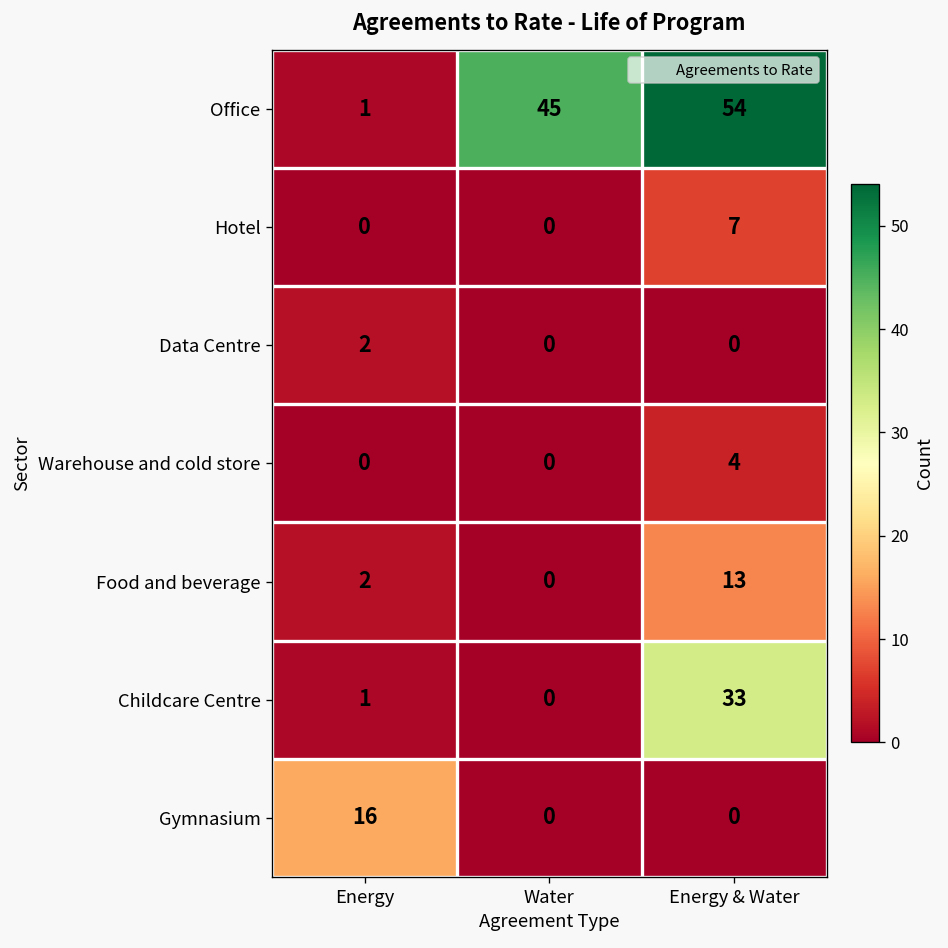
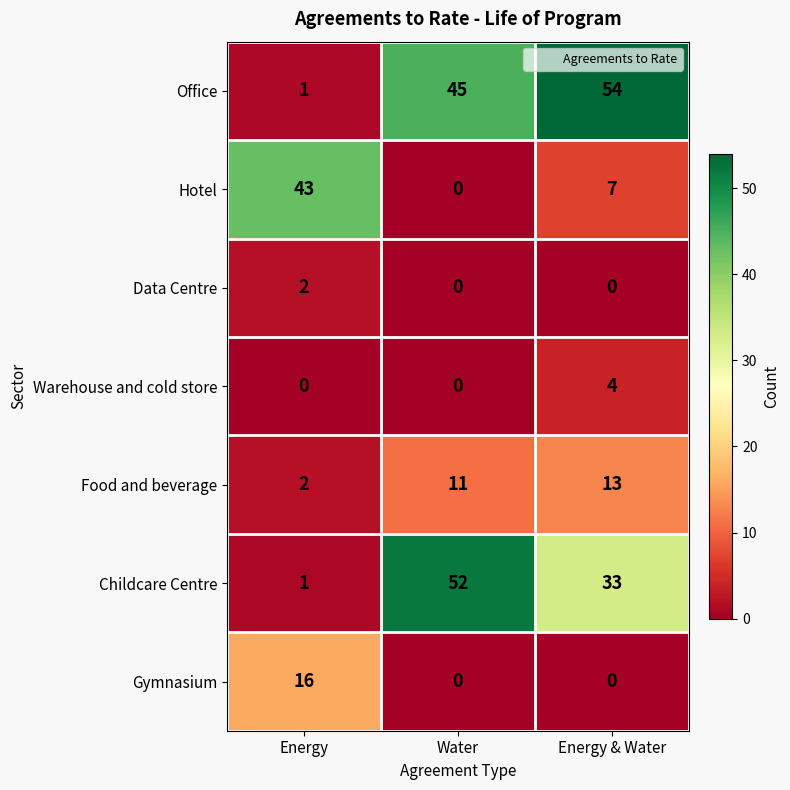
Hotel, Energy: 0 -> 43
Food and beverage, Water: 0 -> 11
Childcare Centre, Water: 0 -> 52
